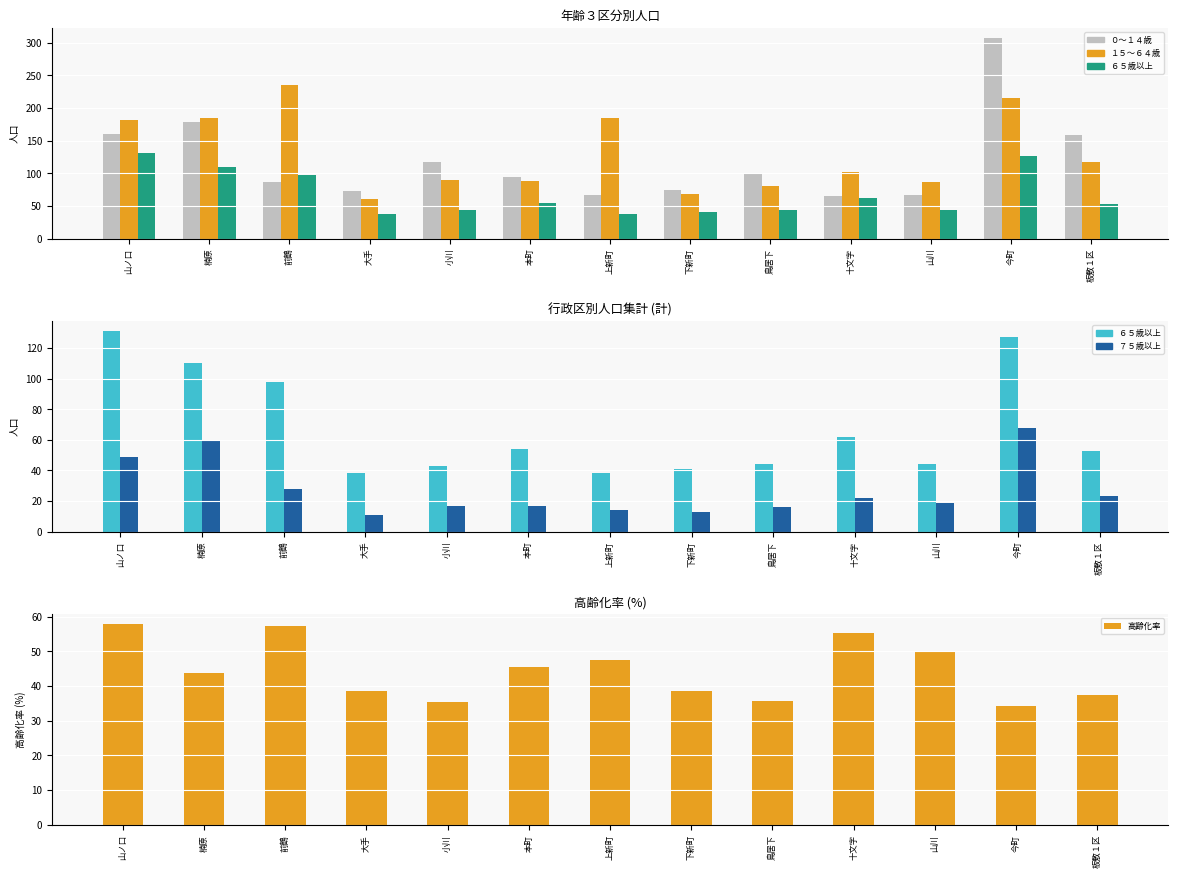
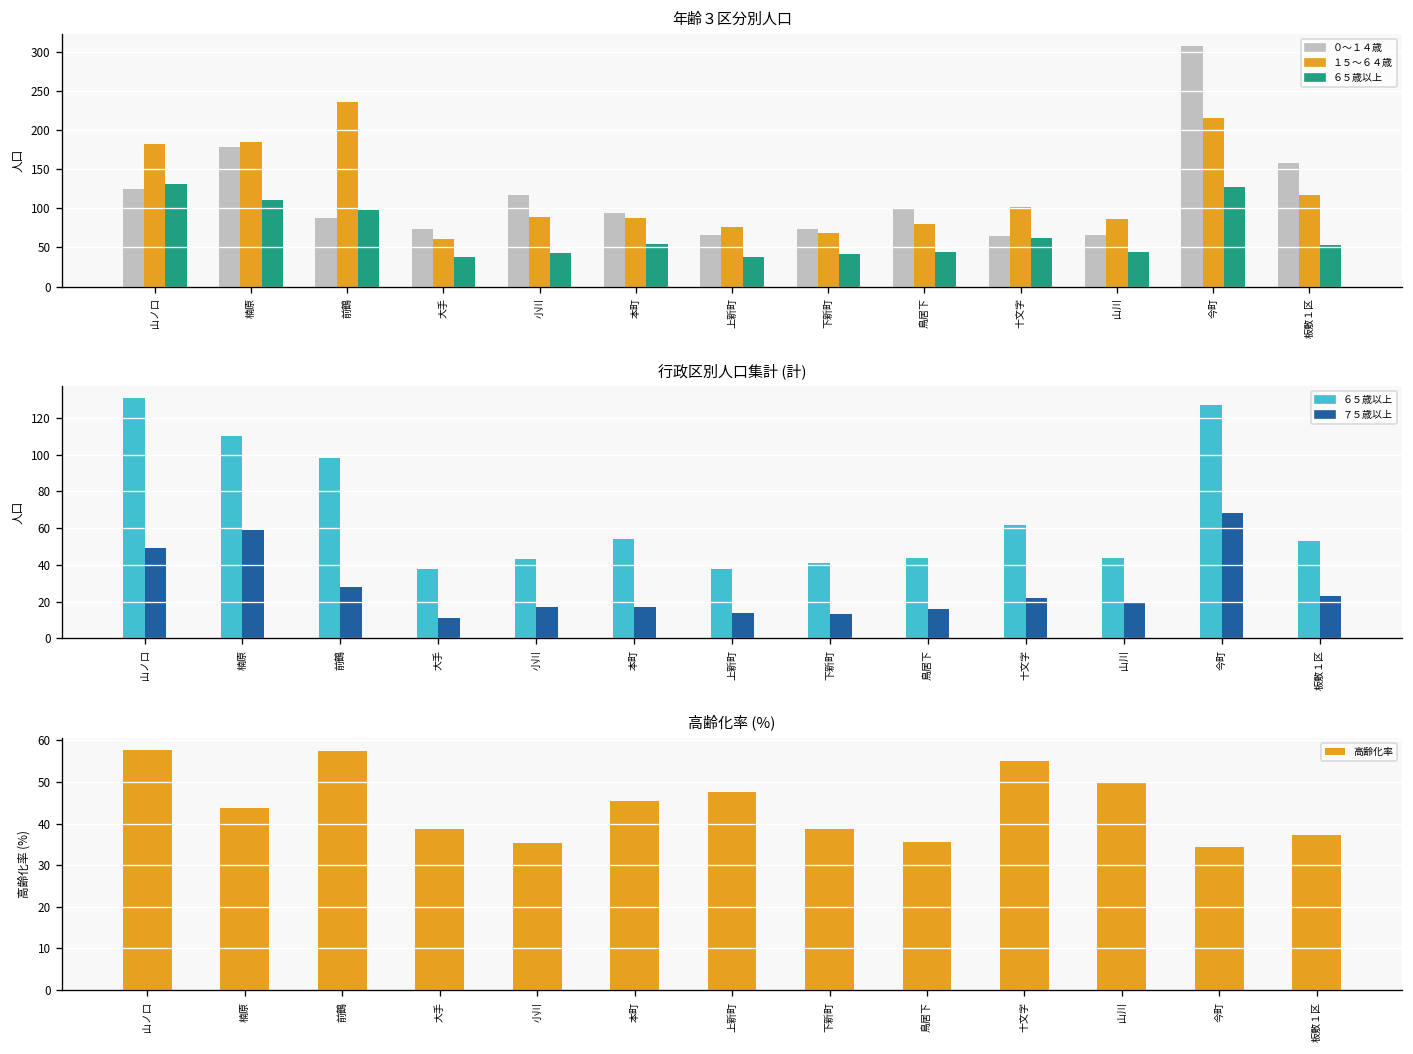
年齢３区分別人口, ０～１４歳, 山ノ口: 160 -> 130
年齢３区分別人口, １５～６４歳, 上新町: 180 -> 80
